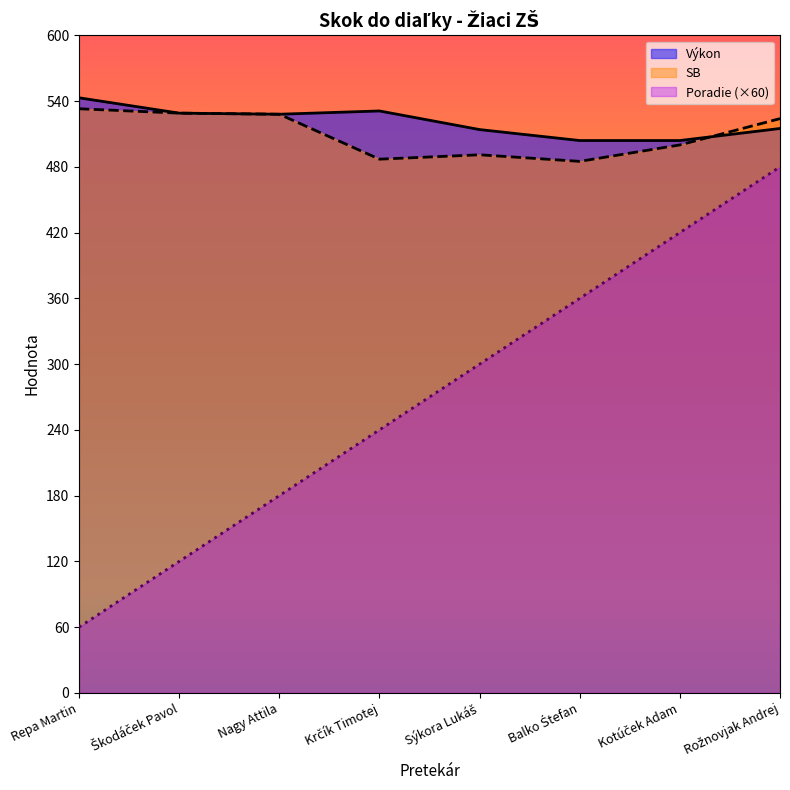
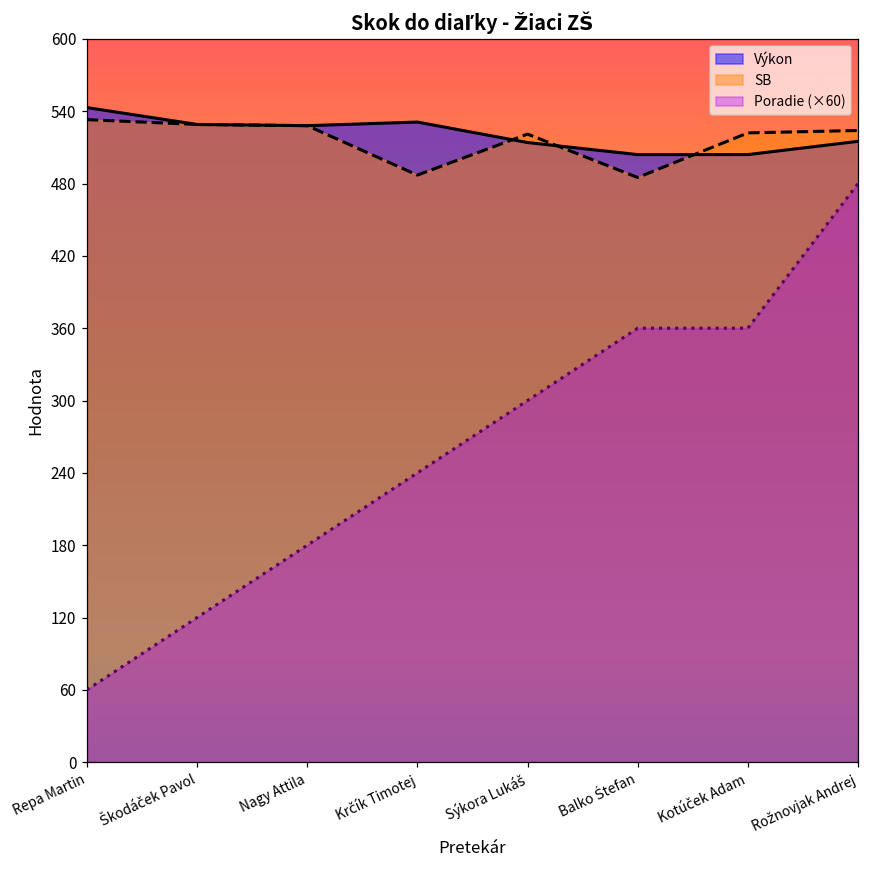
SB, Sýkora Lukáš: 491 -> 521
SB, Kotúček Adam: 500 -> 522
Poradie (×60), Kotúček Adam: 420 -> 360
